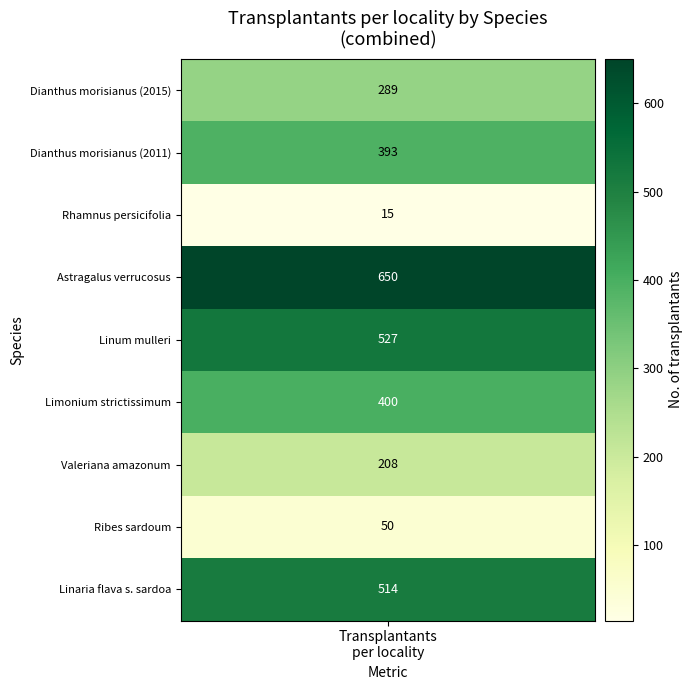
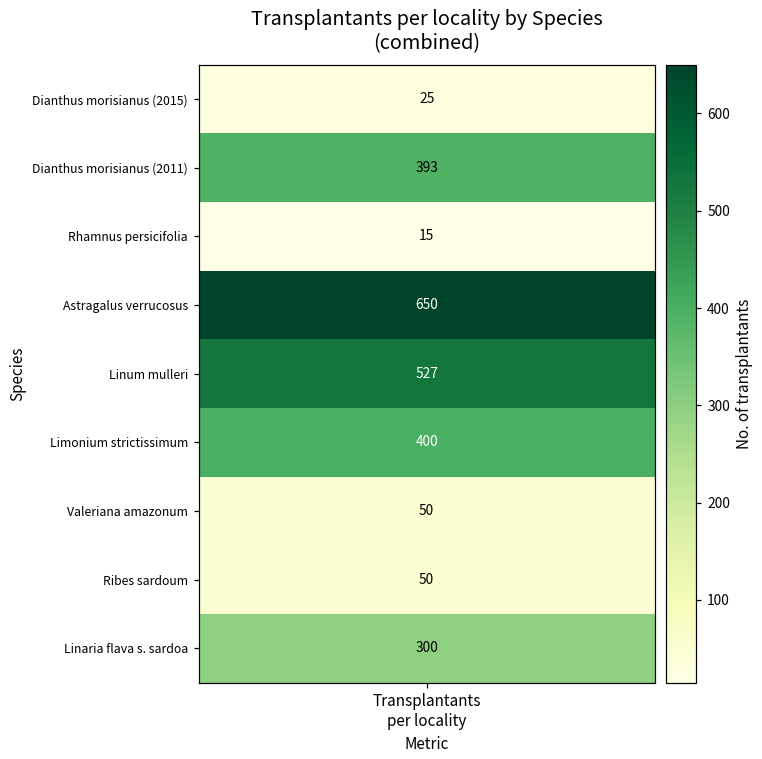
Dianthus morisianus (2015), Transplantants per locality: 289 -> 25
Valeriana amazonum, Transplantants per locality: 208 -> 50
Linaria flava s. sardoa, Transplantants per locality: 514 -> 300
